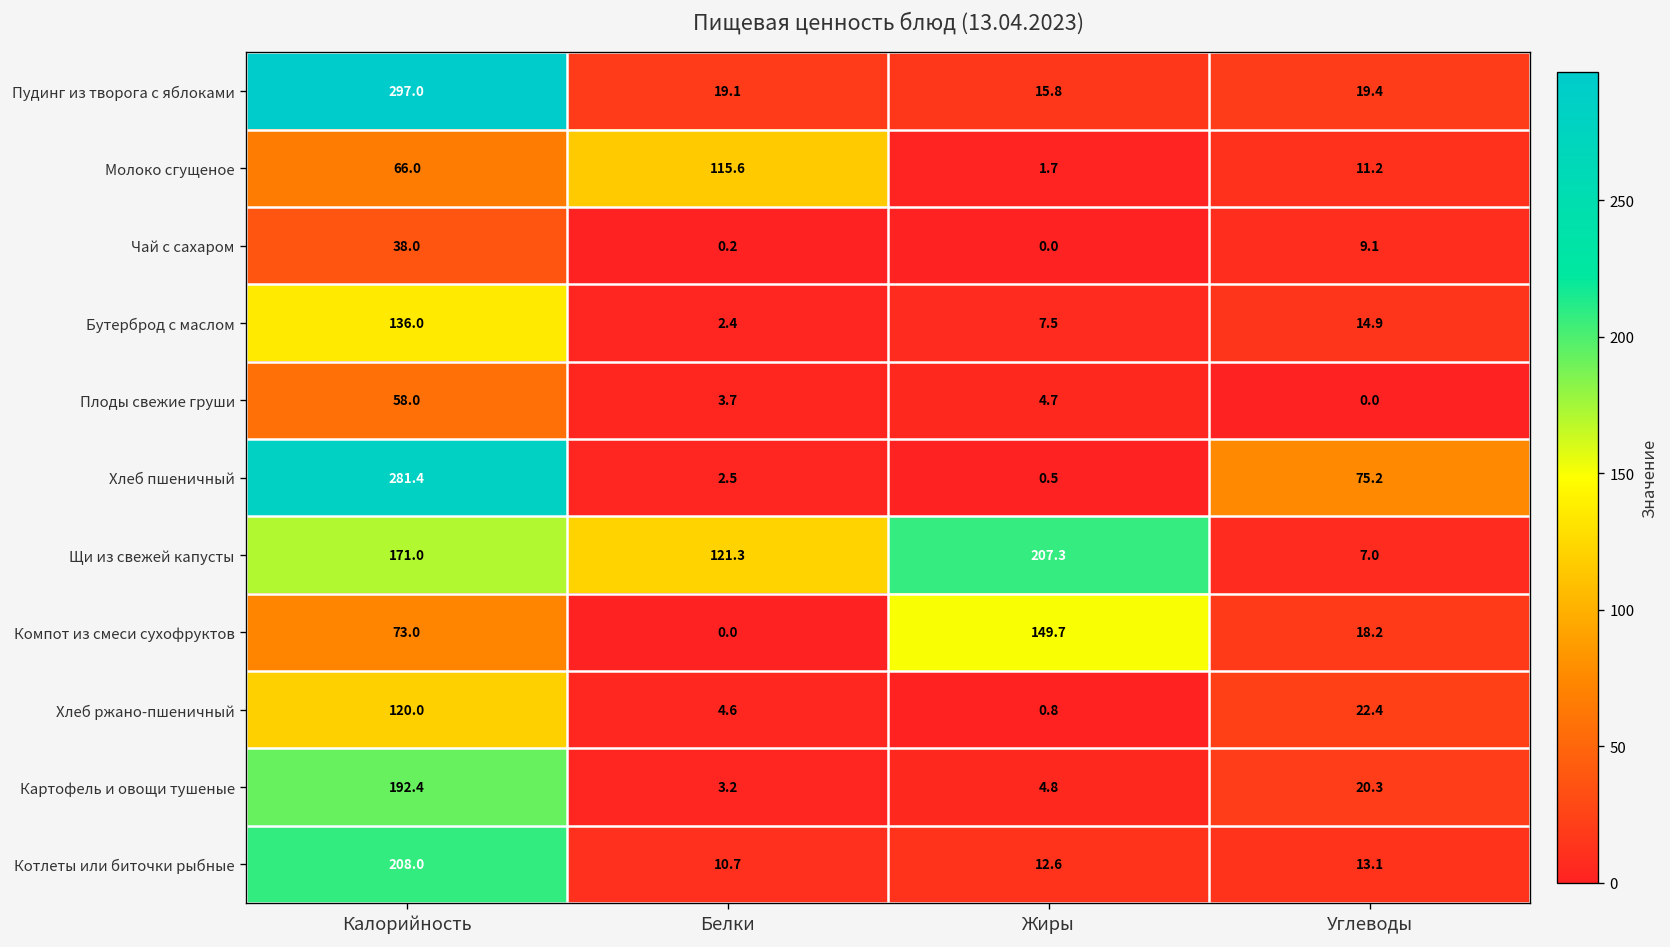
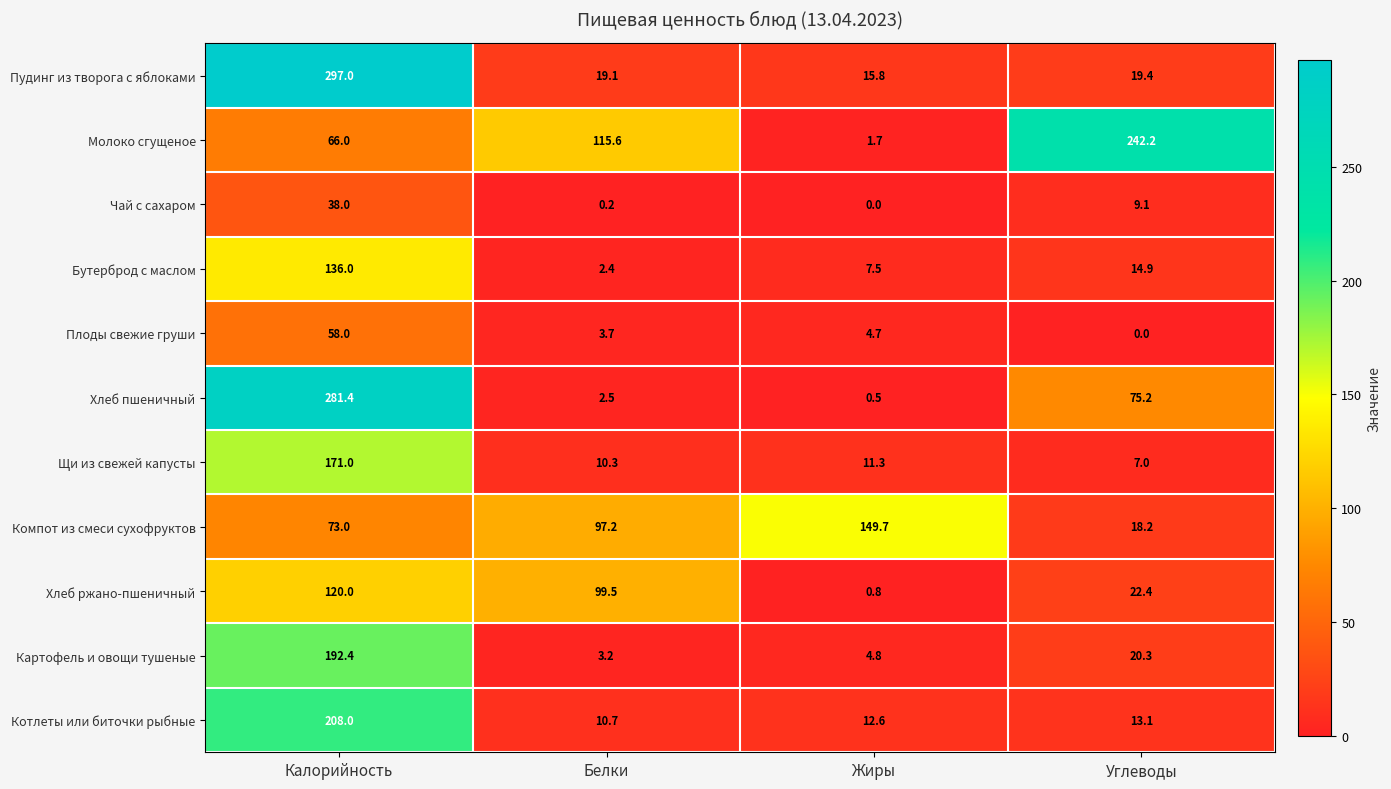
Молоко сгущеное, Углеводы: 11.2 -> 242.2
Щи из свежей капусты, Белки: 121.3 -> 10.3
Щи из свежей капусты, Жиры: 207.3 -> 11.3
Компот из смеси сухофруктов, Белки: 0.0 -> 97.2
Хлеб ржано-пшеничный, Белки: 4.6 -> 99.5
